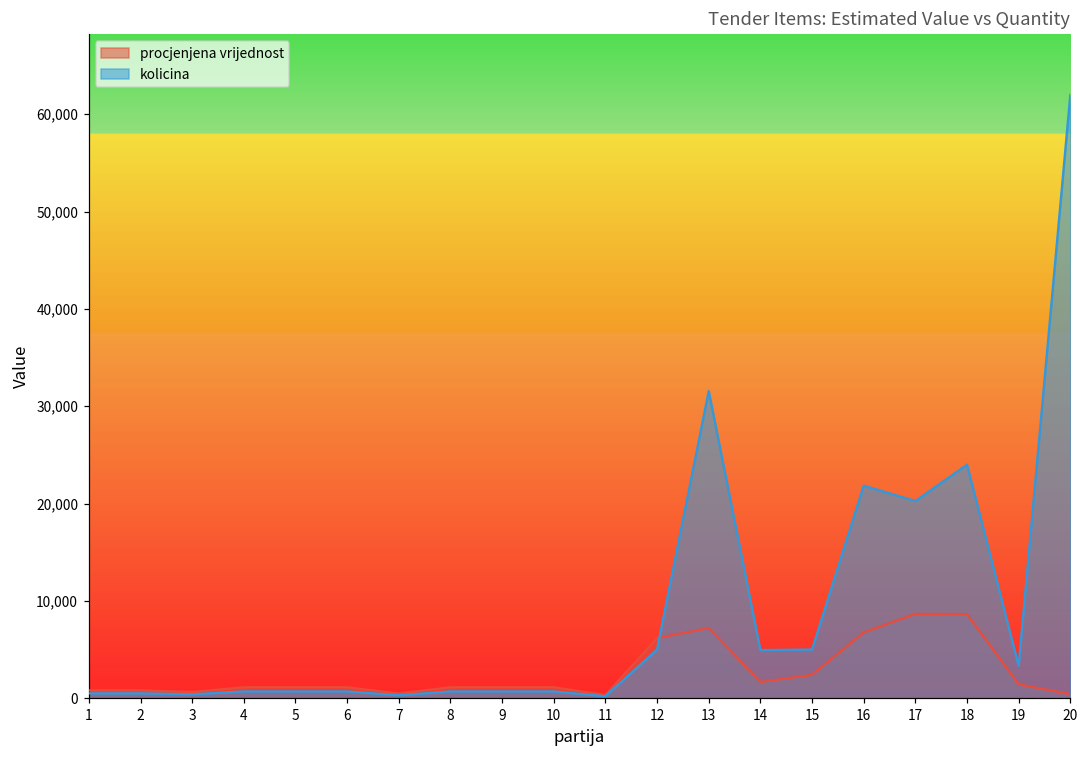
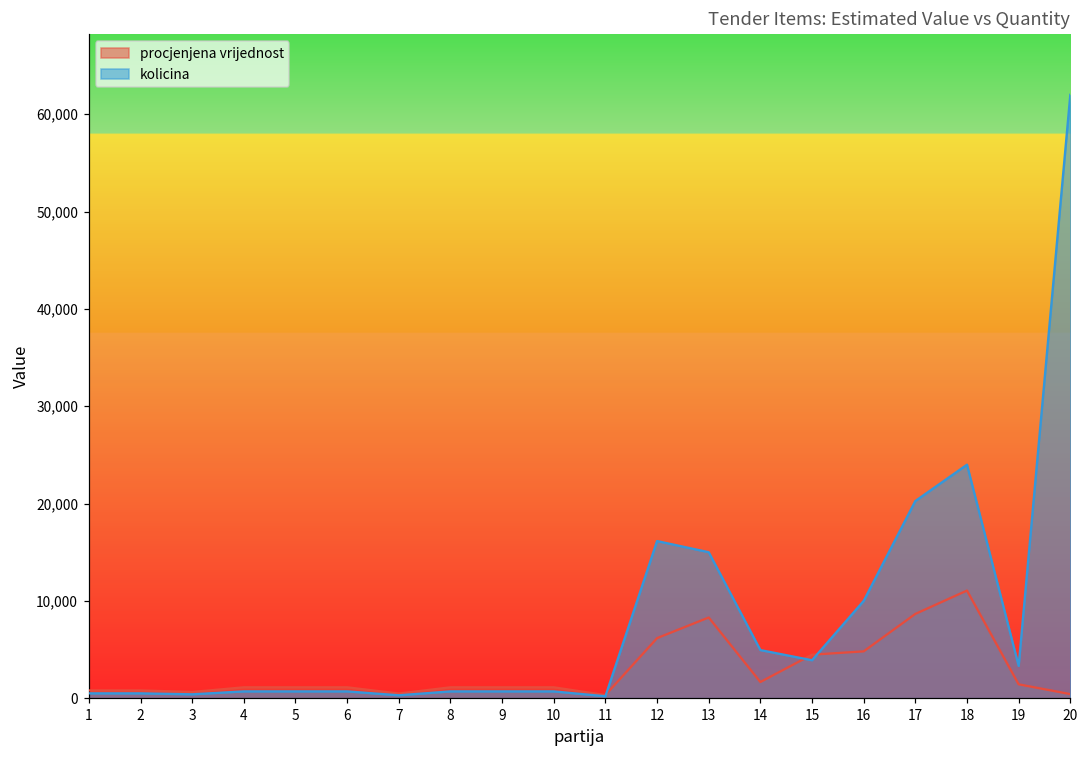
kolicina, 12: 5,000 -> 16,000
procjenjena vrijednost, 13: 7,000 -> 8,000
kolicina, 13: 32,000 -> 15,000
procjenjena vrijednost, 15: 2,000 -> 4,000
kolicina, 15: 5,000 -> 4,000
procjenjena vrijednost, 16: 7,000 -> 5,000
kolicina, 16: 22,000 -> 10,000
procjenjena vrijednost, 18: 9,000 -> 11,000
